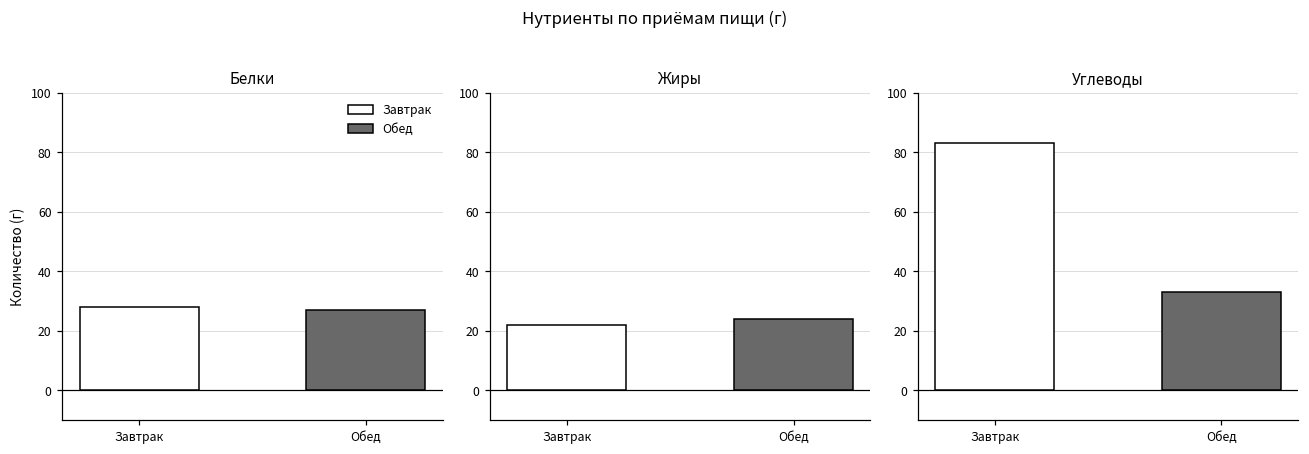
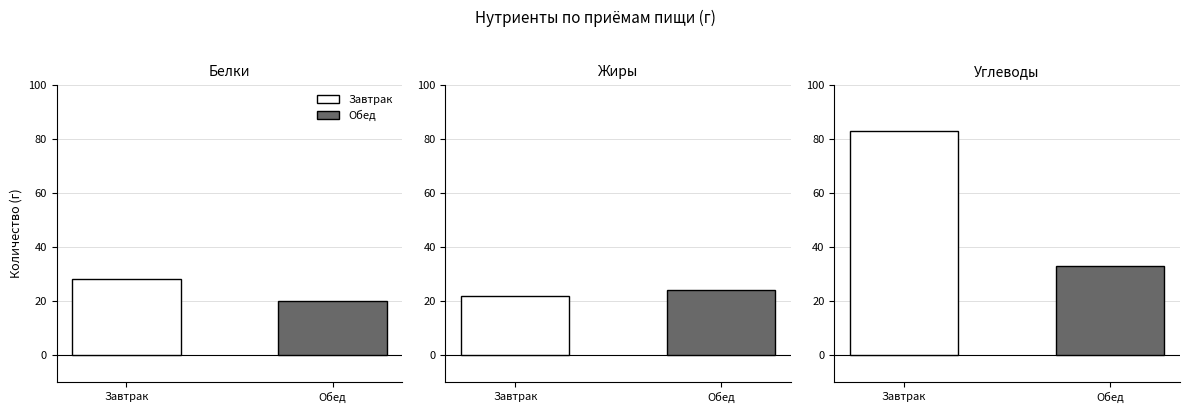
Белки, Обед: 27 -> 20
